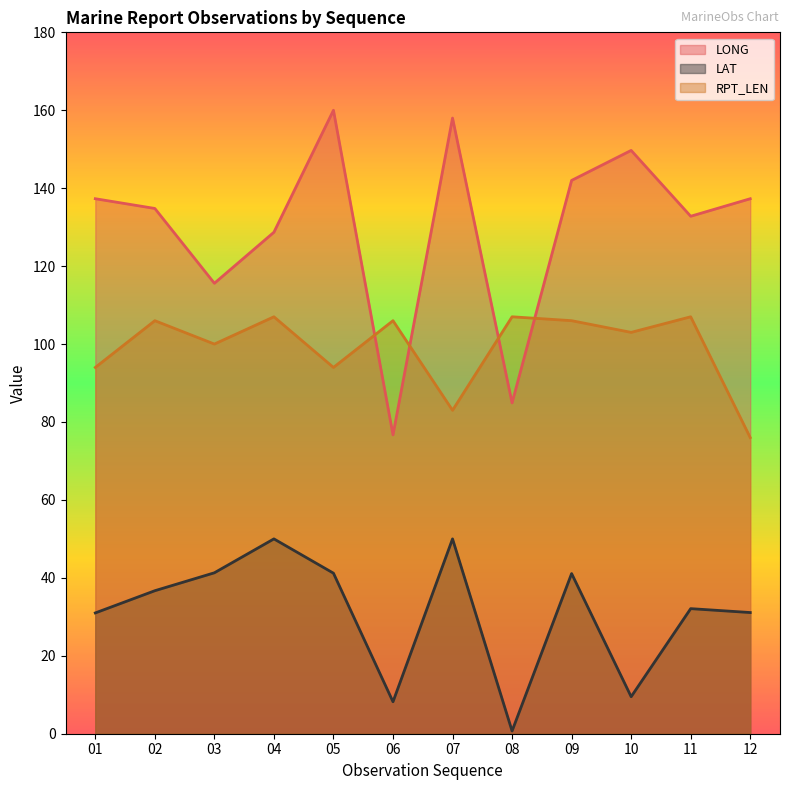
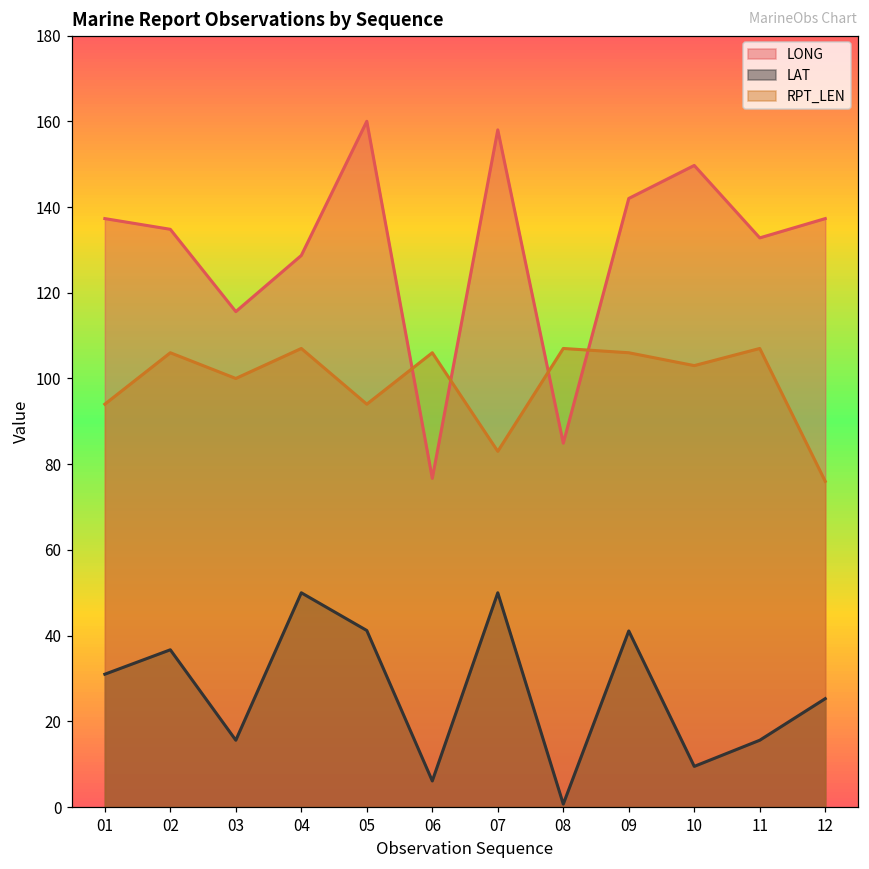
LAT, 03: 41 -> 16
LAT, 06: 8 -> 6
LAT, 11: 32 -> 16
LAT, 12: 31 -> 25
